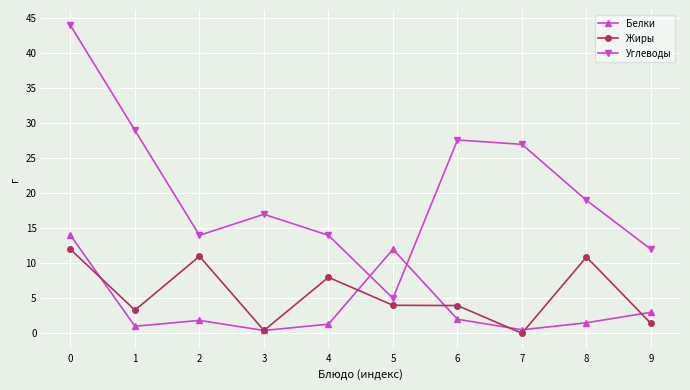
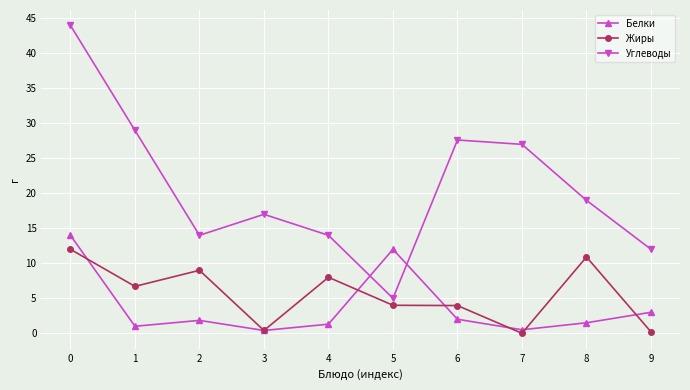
Жиры, 1: 3 -> 7
Жиры, 2: 11 -> 9
Жиры, 9: 1 -> 0
